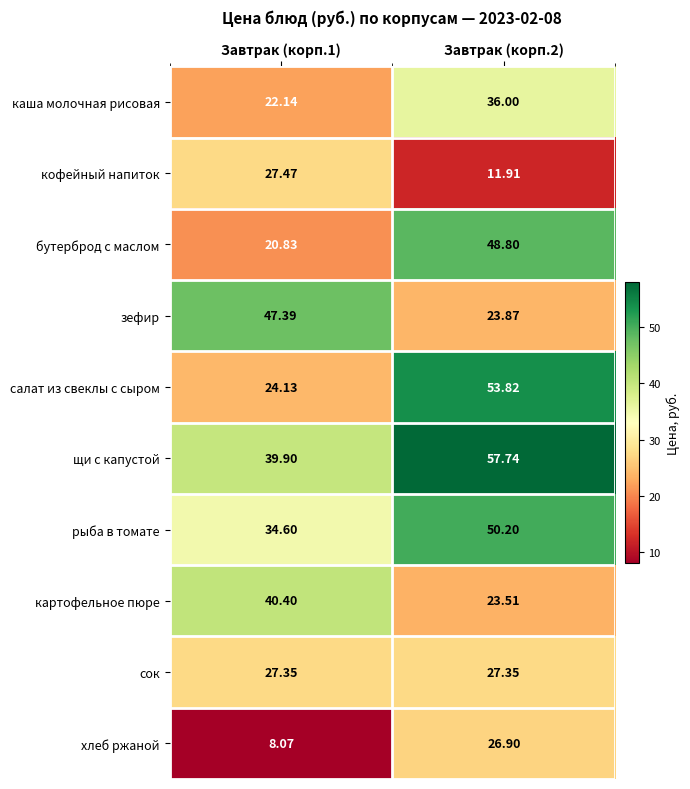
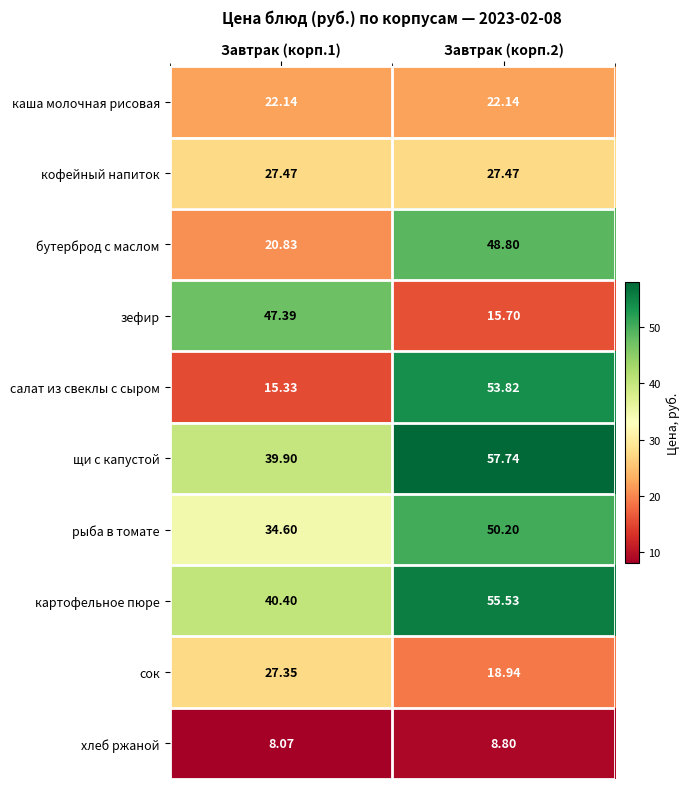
каша молочная рисовая, Завтрак (корп.2): 36.00 -> 22.14
кофейный напиток, Завтрак (корп.2): 11.91 -> 27.47
зефир, Завтрак (корп.2): 23.87 -> 15.70
салат из свеклы с сыром, Завтрак (корп.1): 24.13 -> 15.33
картофельное пюре, Завтрак (корп.2): 23.51 -> 55.53
сок, Завтрак (корп.2): 27.35 -> 18.94
хлеб ржаной, Завтрак (корп.2): 26.90 -> 8.80
